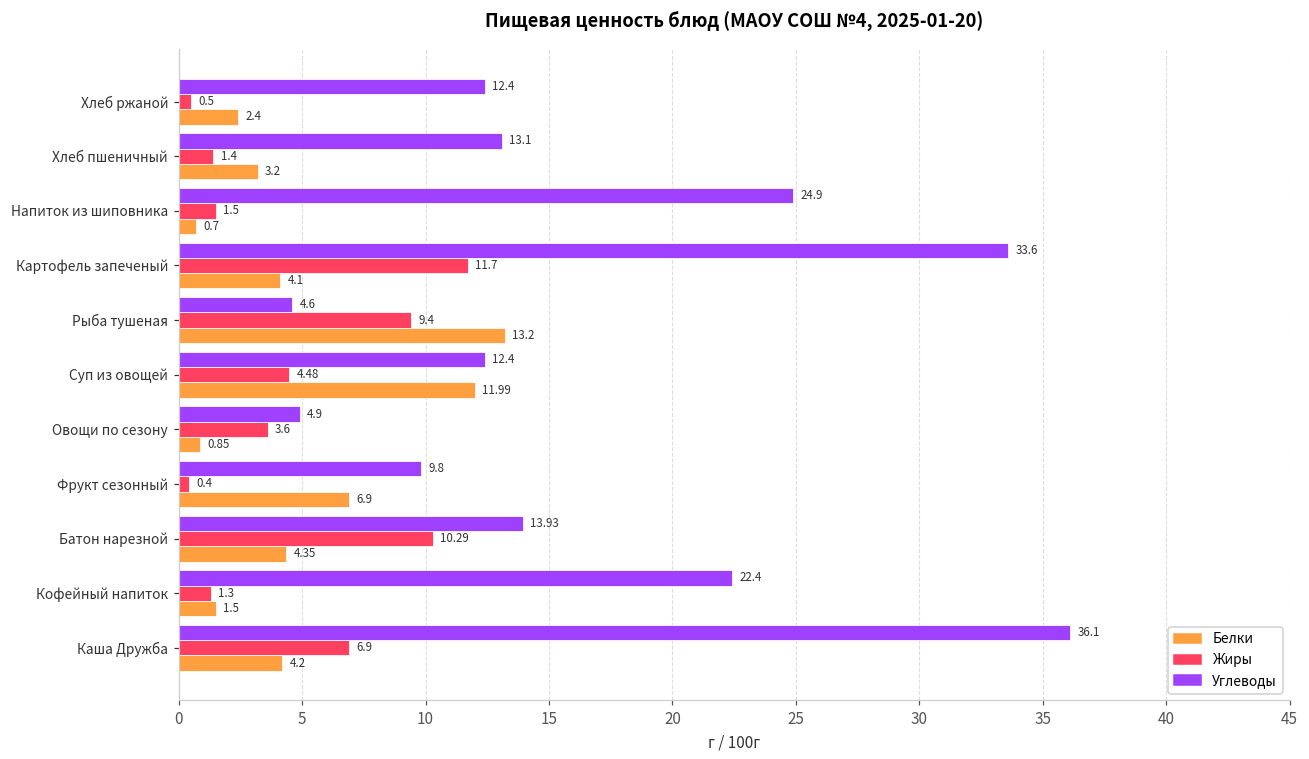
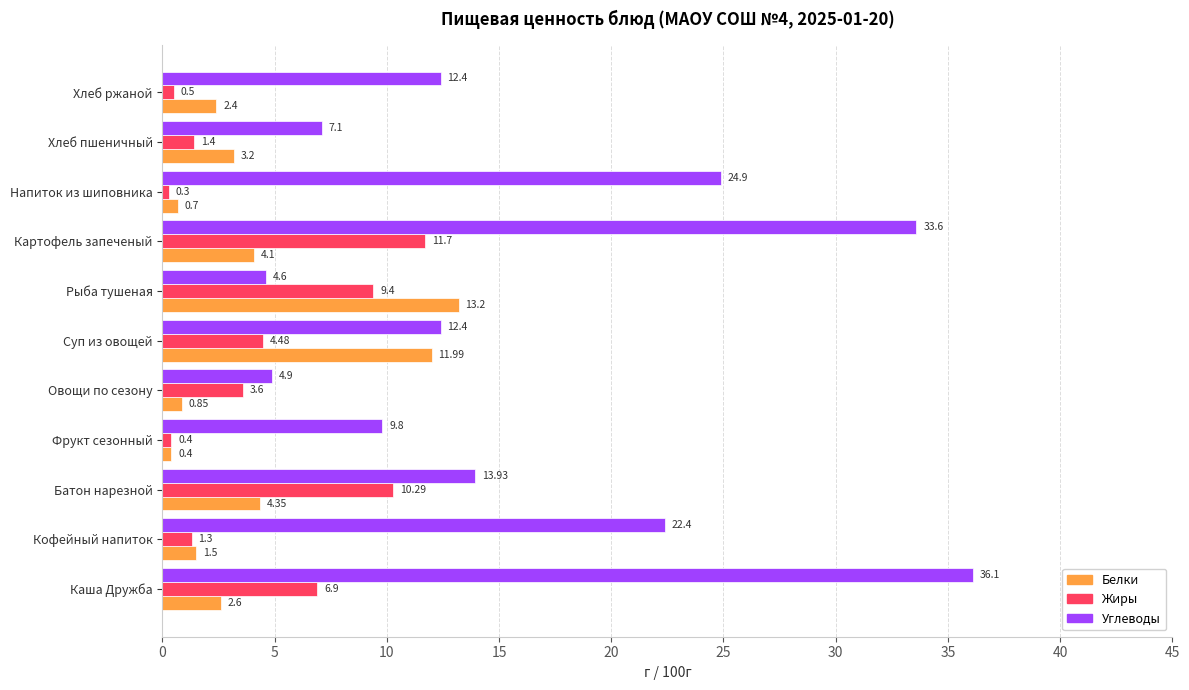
Углеводы, Хлеб пшеничный: 13.1 -> 7.1
Жиры, Напиток из шиповника: 1.5 -> 0.3
Белки, Фрукт сезонный: 6.9 -> 0.4
Белки, Каша Дружба: 4.2 -> 2.6
